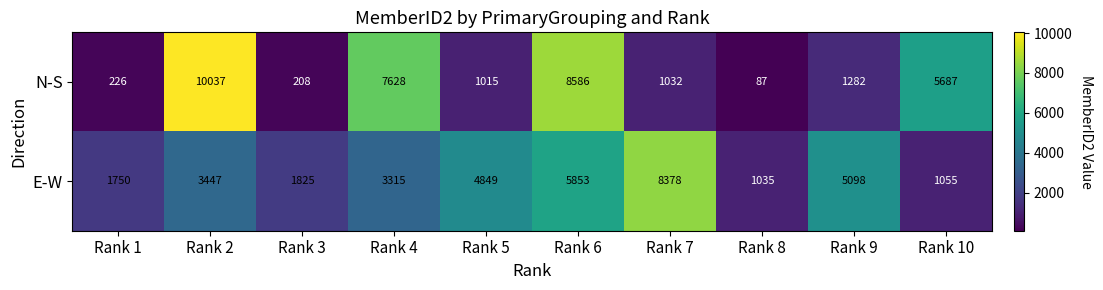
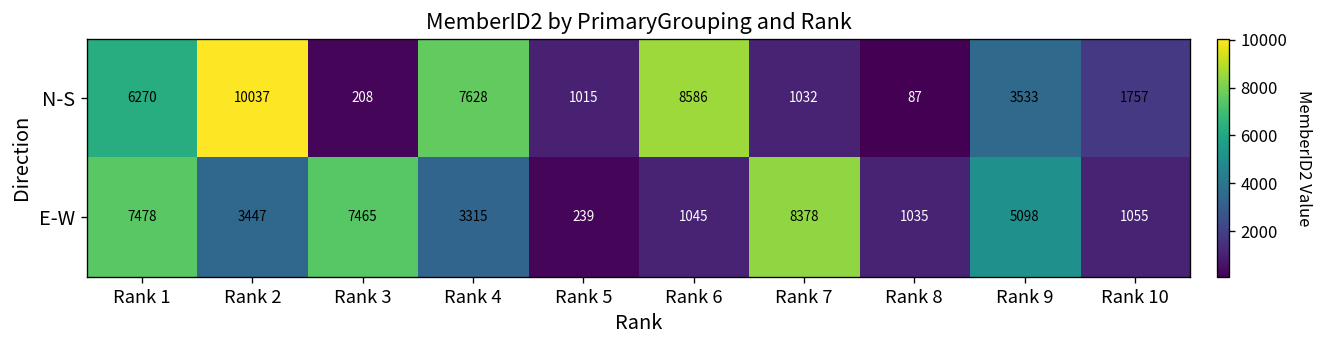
N-S, Rank 1: 226 -> 6270
N-S, Rank 9: 1282 -> 3533
N-S, Rank 10: 5687 -> 1757
E-W, Rank 1: 1750 -> 7478
E-W, Rank 3: 1825 -> 7465
E-W, Rank 5: 4849 -> 239
E-W, Rank 6: 5853 -> 1045
